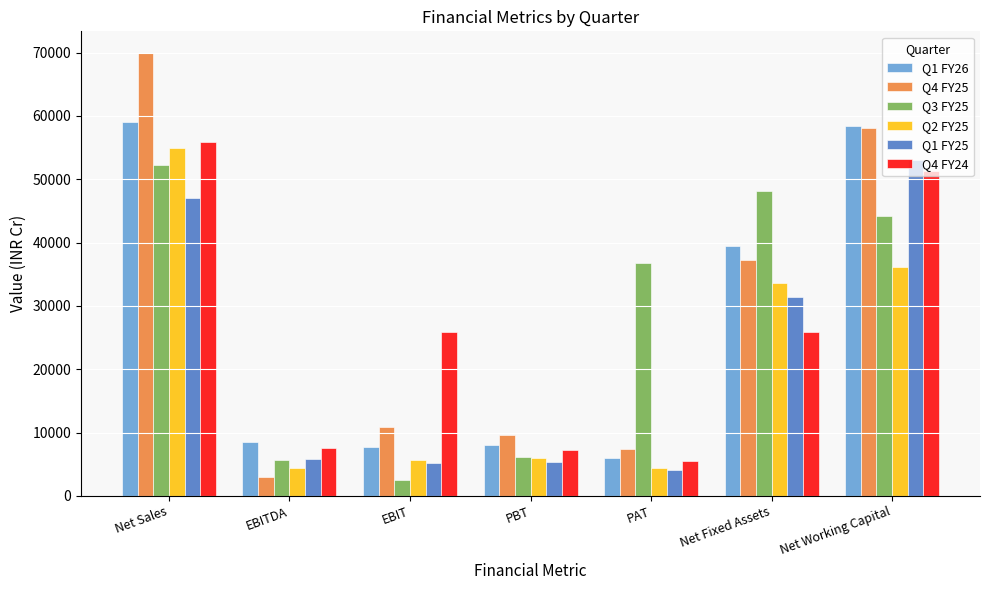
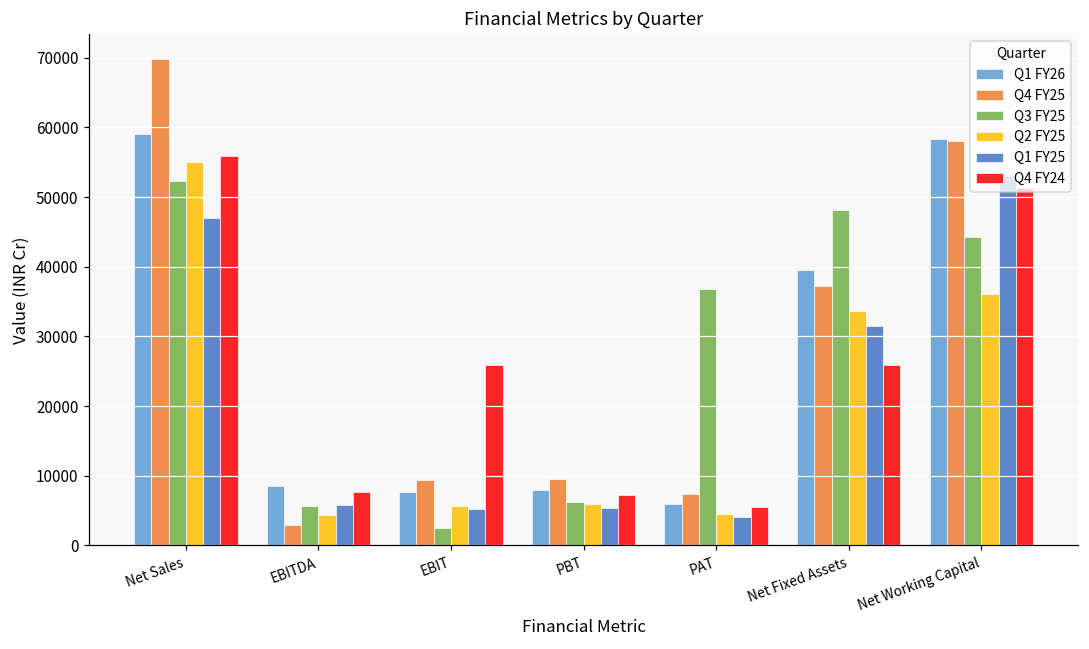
Q4 FY25, EBIT: 11000 -> 9000
